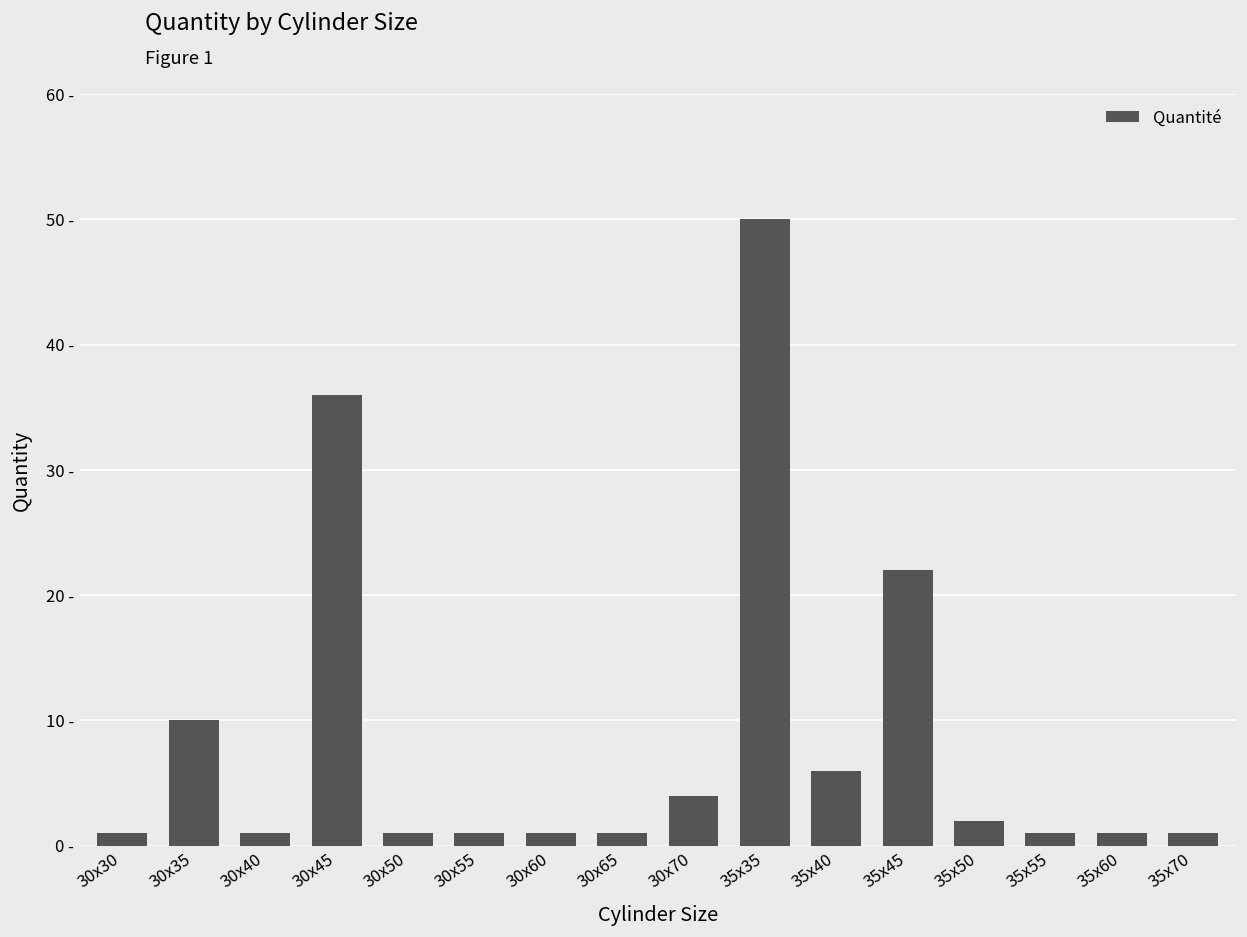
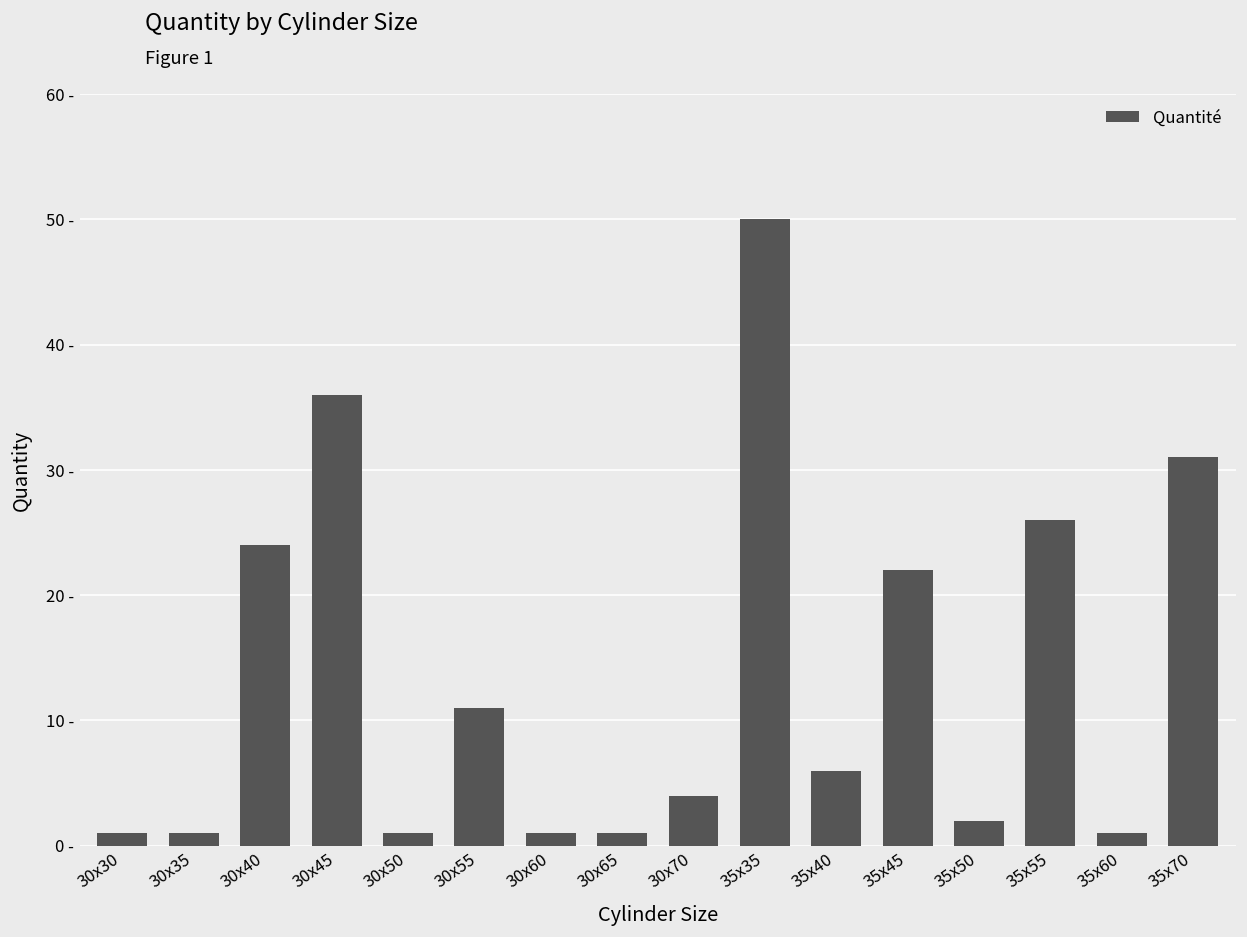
30x35: 10 - -> 1 -
30x40: 1 - -> 24 -
30x55: 1 - -> 11 -
35x55: 1 - -> 26 -
35x70: 1 - -> 31 -
